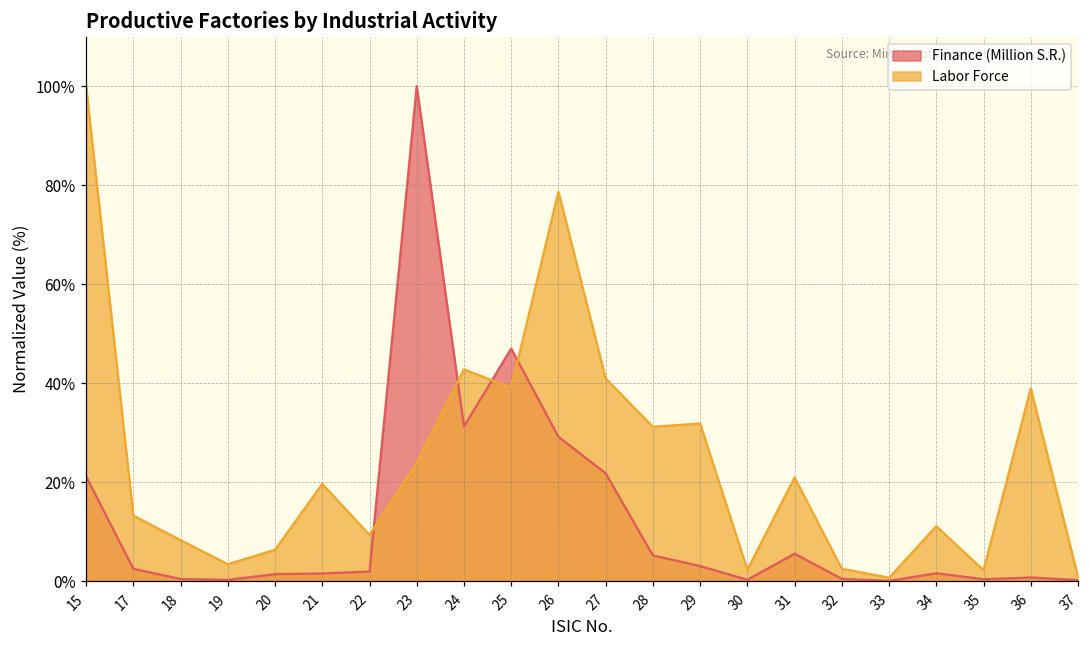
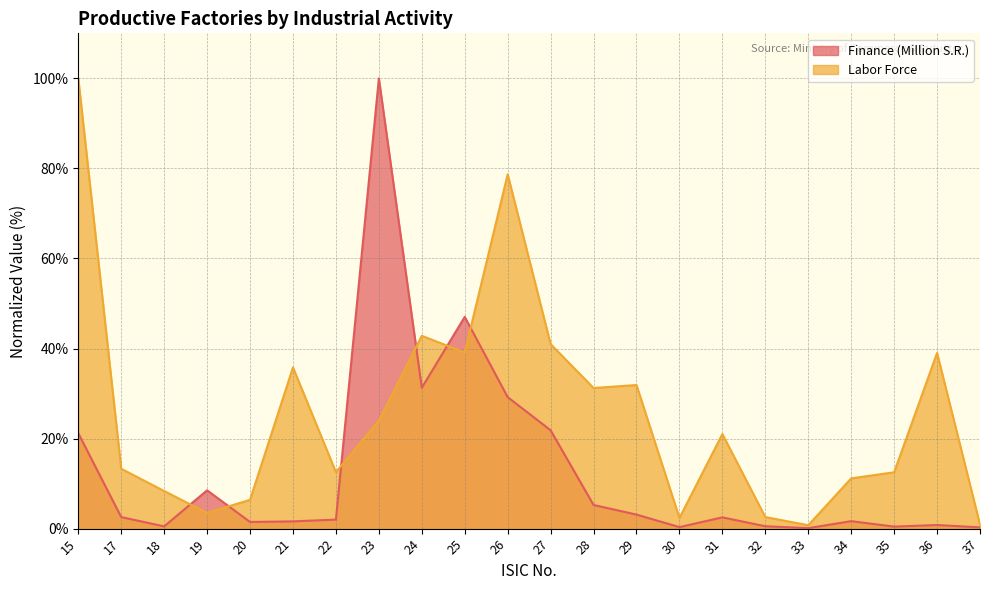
Finance (Million S.R.), 19: 0% -> 9%
Labor Force, 21: 20% -> 36%
Labor Force, 22: 9% -> 13%
Finance (Million S.R.), 31: 6% -> 3%
Labor Force, 35: 2% -> 13%
